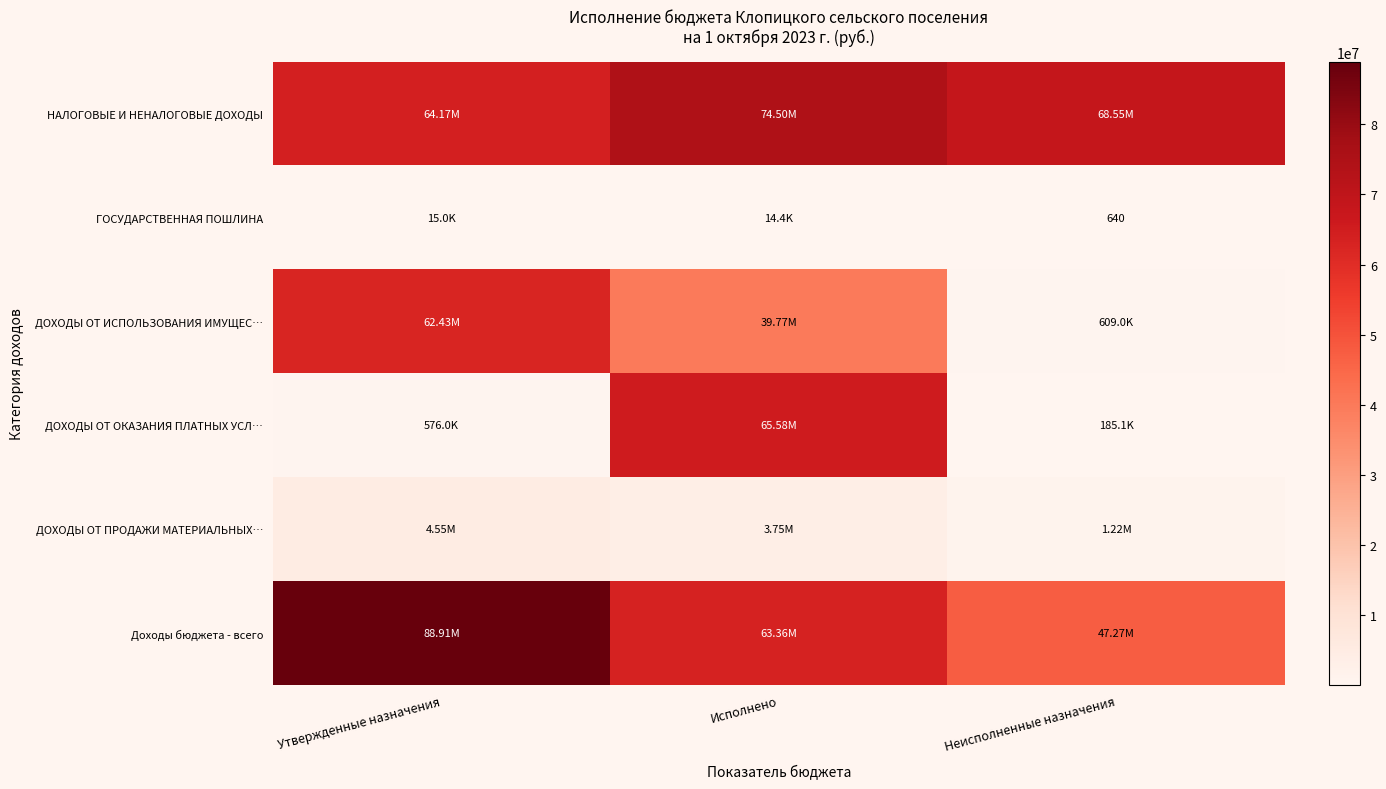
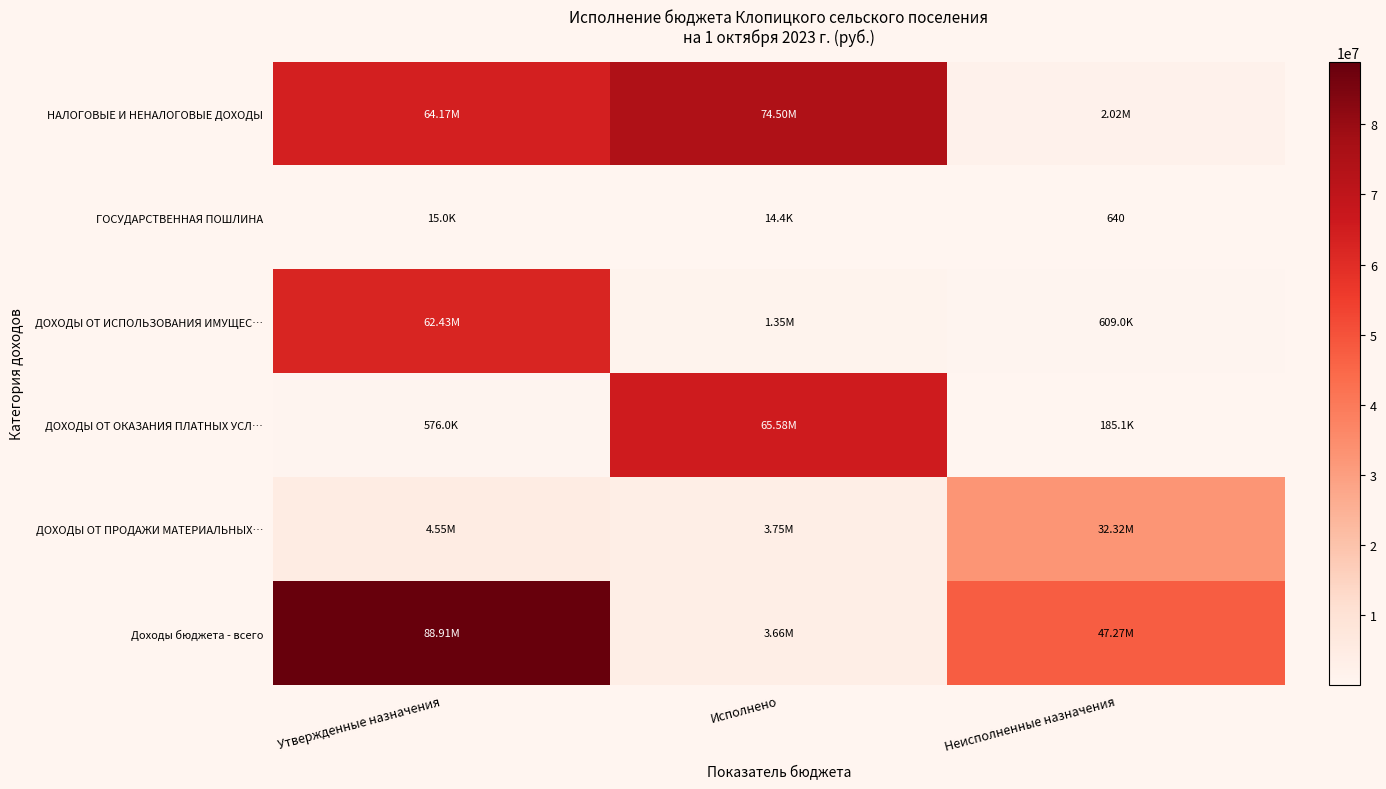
НАЛОГОВЫЕ И НЕНАЛОГОВЫЕ ДОХОДЫ, Неисполненные назначения: 68.55M -> 2.02M
ДОХОДЫ ОТ ИСПОЛЬЗОВАНИЯ ИМУЩЕС…, Исполнено: 39.77M -> 1.35M
ДОХОДЫ ОТ ПРОДАЖИ МАТЕРИАЛЬНЫХ…, Неисполненные назначения: 1.22M -> 32.32M
Доходы бюджета - всего, Исполнено: 63.36M -> 3.66M
